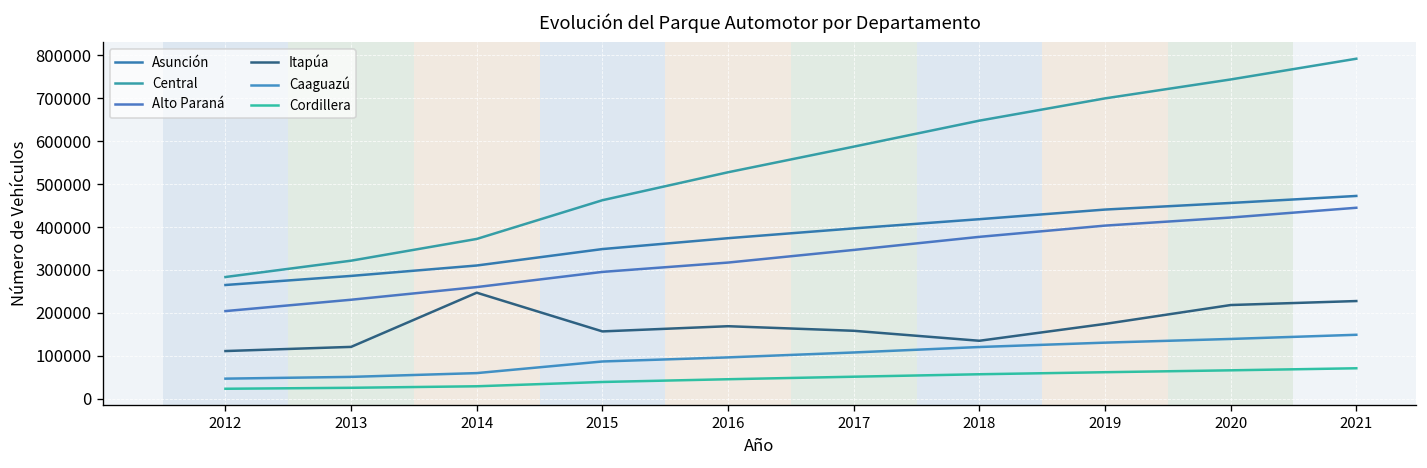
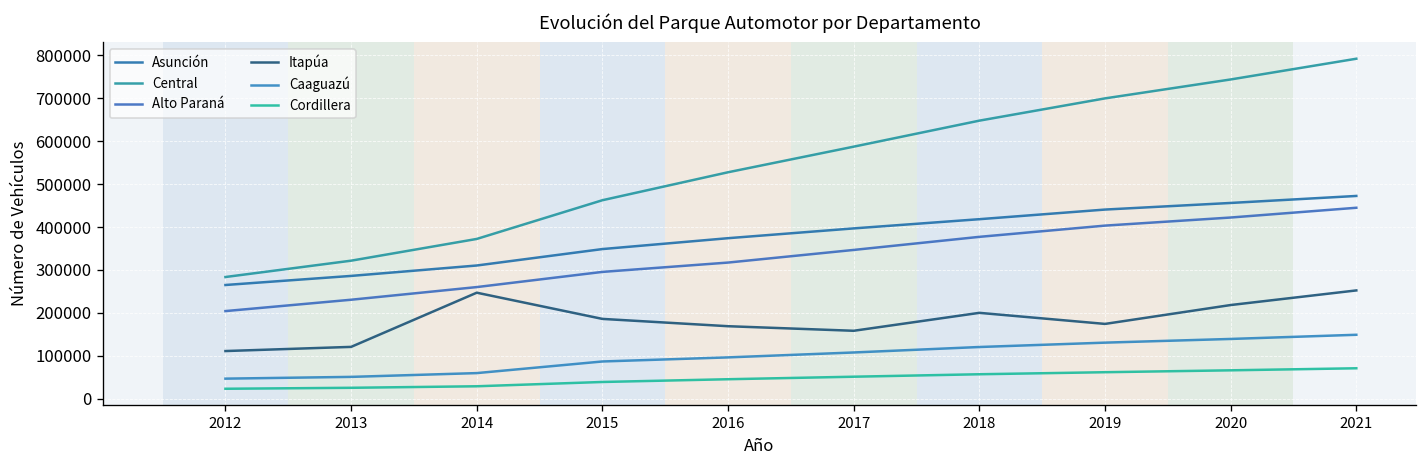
Itapúa, 2015: 160000 -> 190000
Itapúa, 2018: 140000 -> 200000
Itapúa, 2021: 230000 -> 250000
